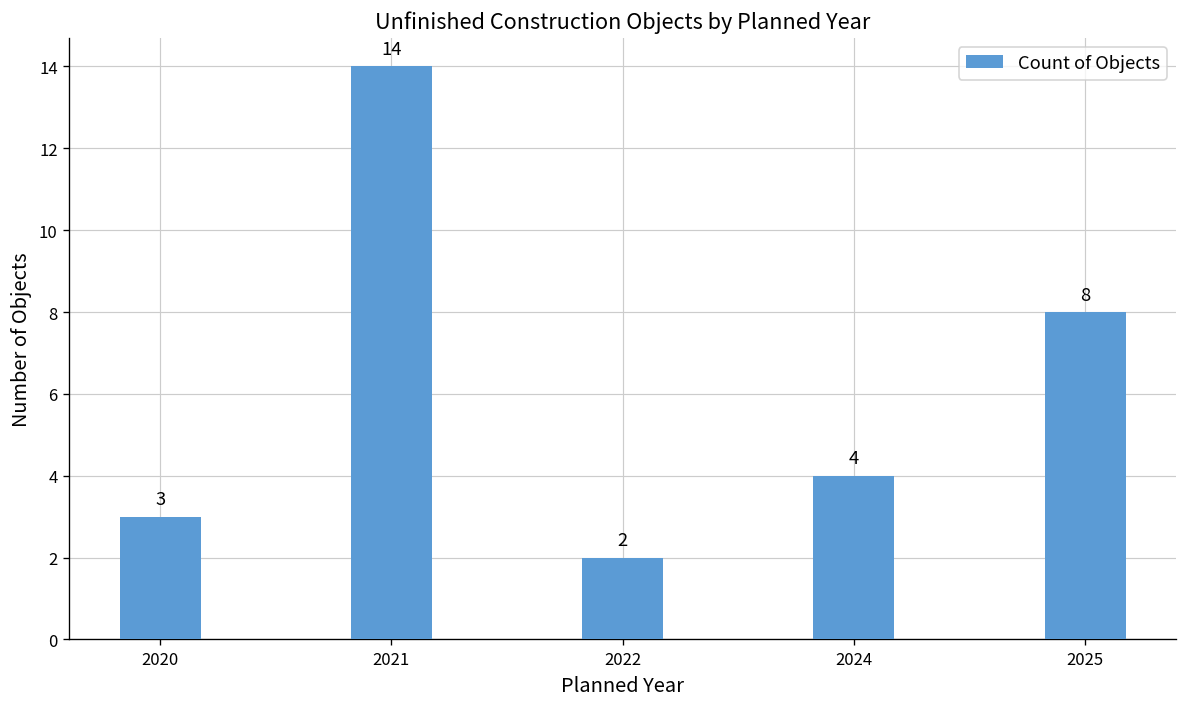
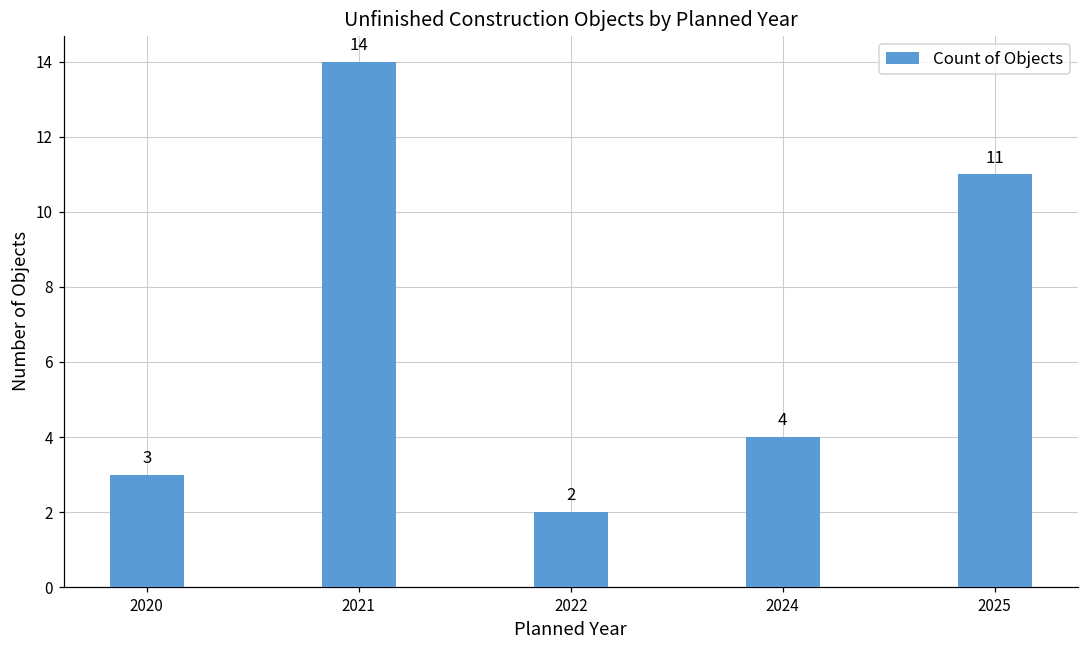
2025: 8 -> 11
